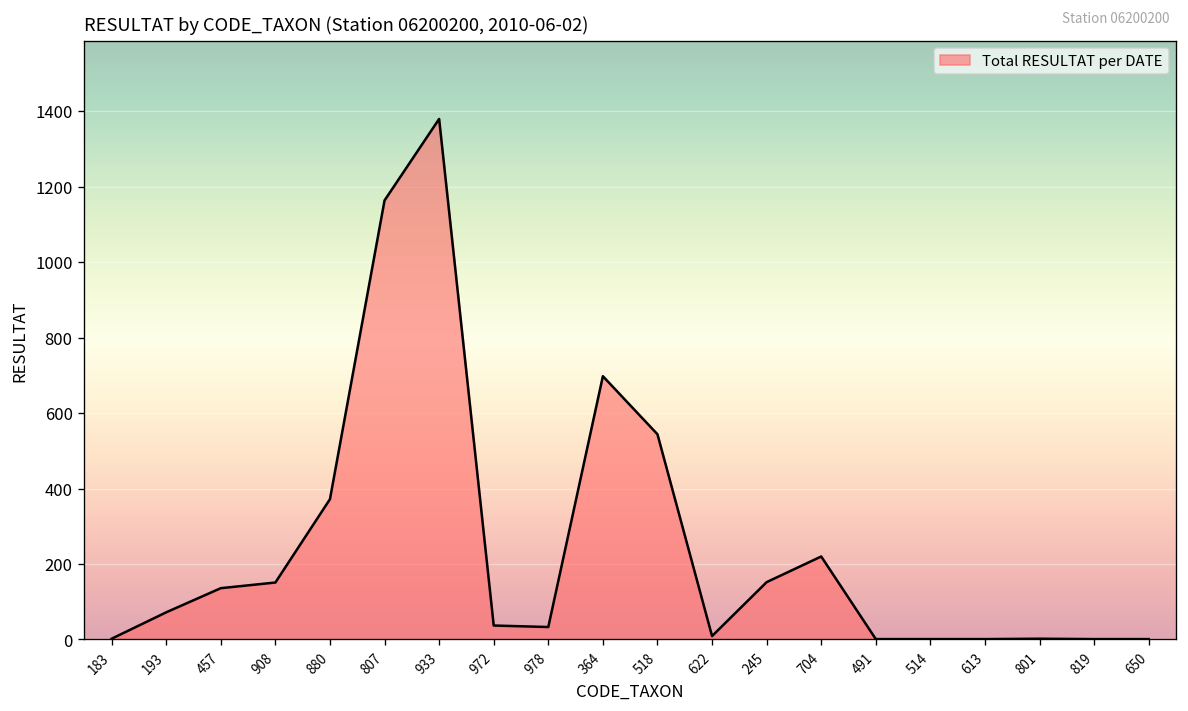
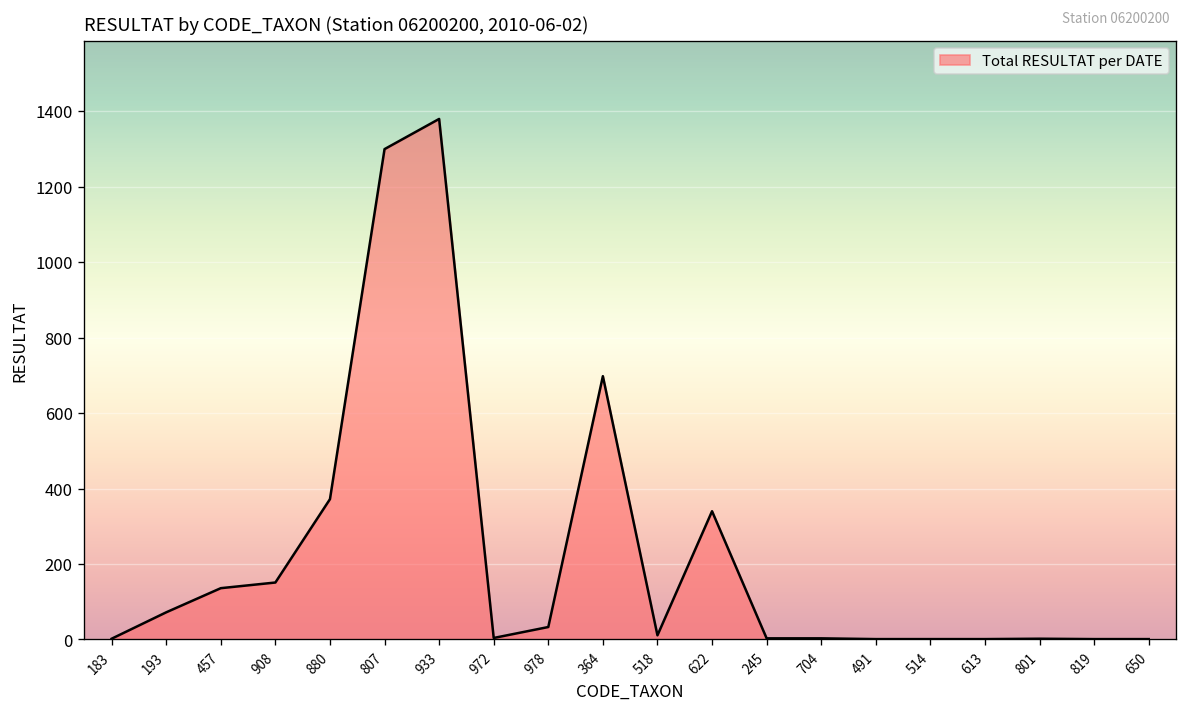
807: 1160 -> 1300
972: 40 -> 0
518: 540 -> 10
622: 10 -> 340
245: 150 -> 0
704: 220 -> 0
